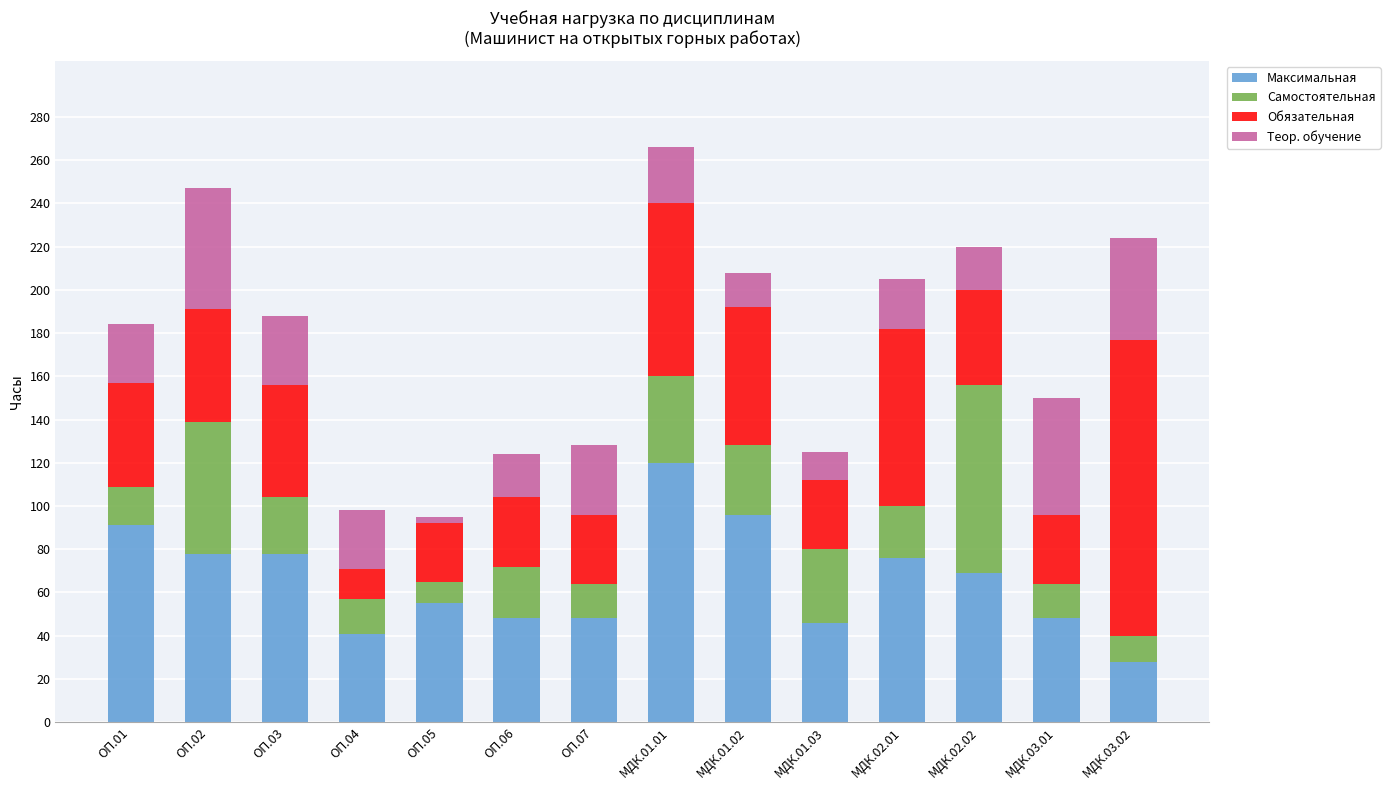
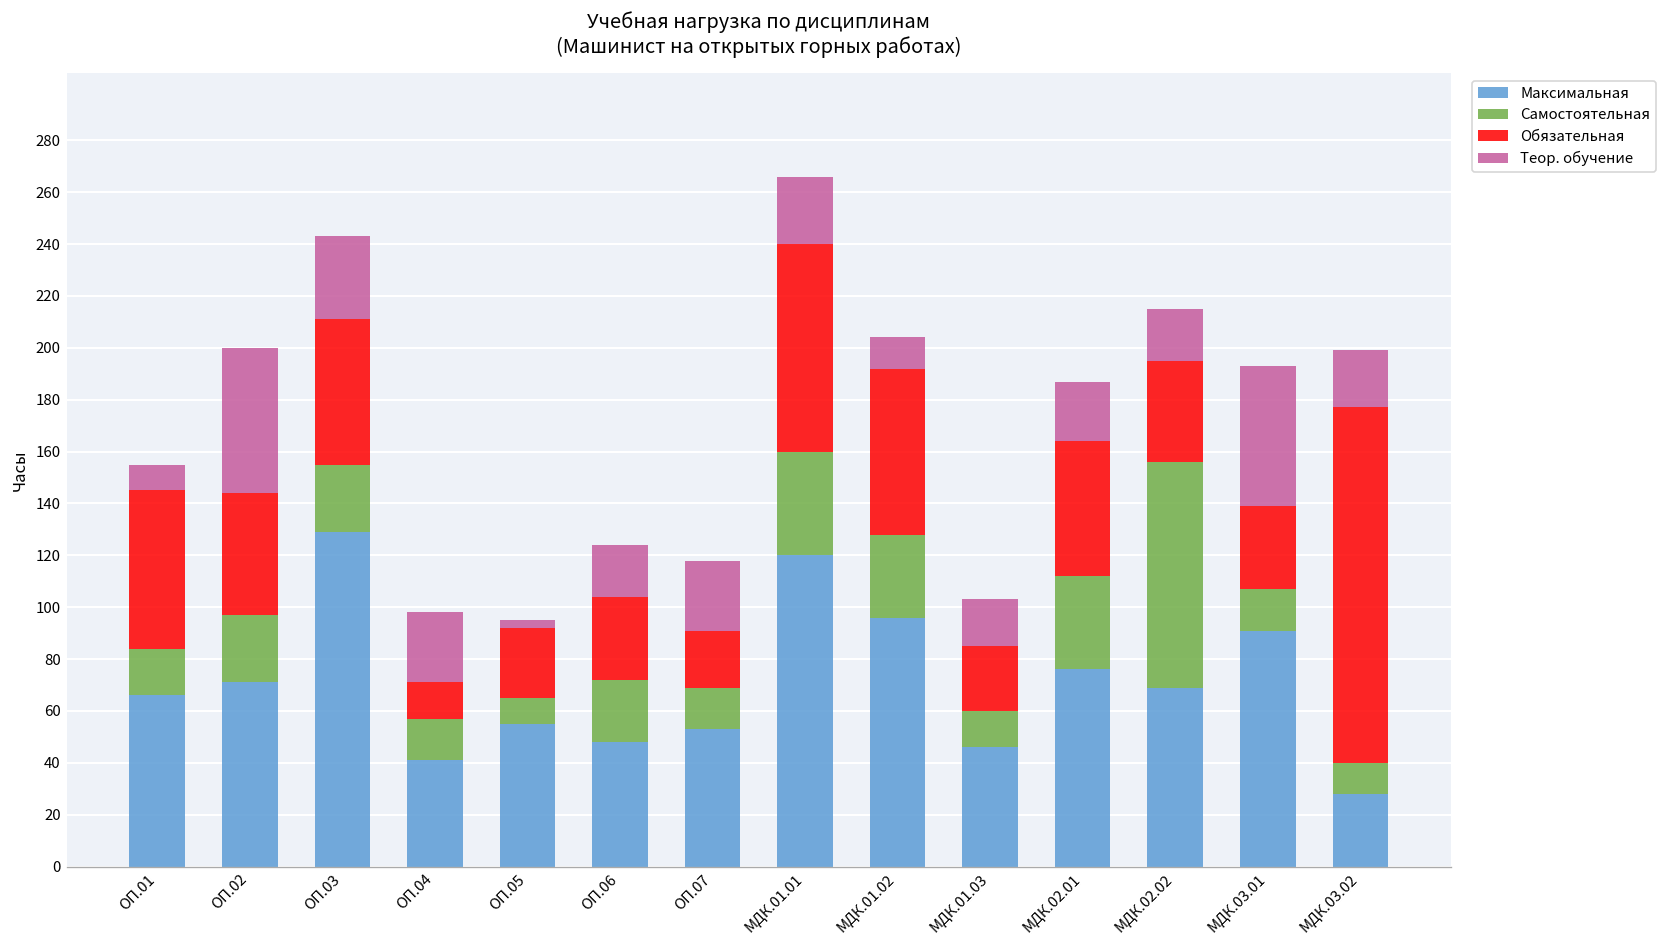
Максимальная, ОП.01: 91 -> 66
Обязательная, ОП.01: 48 -> 61
Теор. обучение, ОП.01: 27 -> 10
Максимальная, ОП.02: 78 -> 71
Самостоятельная, ОП.02: 61 -> 26
Обязательная, ОП.02: 52 -> 47
Максимальная, ОП.03: 78 -> 129
Обязательная, ОП.03: 52 -> 56
Максимальная, ОП.07: 48 -> 53
Обязательная, ОП.07: 32 -> 22
Теор. обучение, ОП.07: 32 -> 27
Теор. обучение, МДК.01.02: 16 -> 12
Самостоятельная, МДК.01.03: 34 -> 14
Обязательная, МДК.01.03: 32 -> 25
Теор. обучение, МДК.01.03: 13 -> 18
Самостоятельная, МДК.02.01: 24 -> 36
Обязательная, МДК.02.01: 82 -> 52
Обязательная, МДК.02.02: 44 -> 39
Максимальная, МДК.03.01: 48 -> 91
Теор. обучение, МДК.03.02: 47 -> 22
